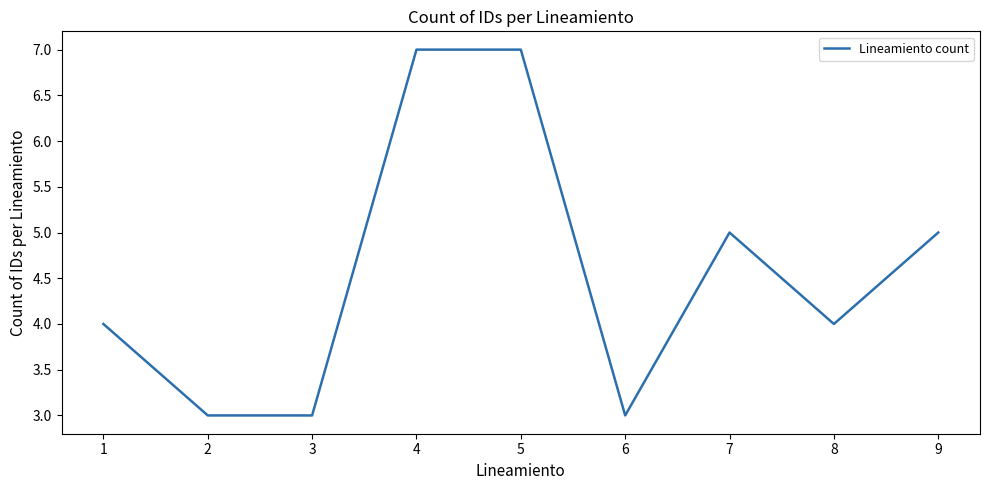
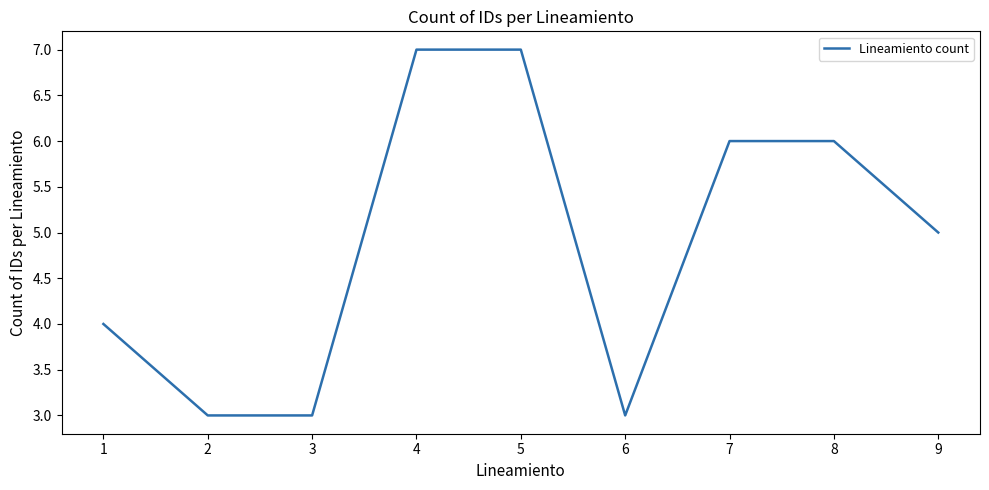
7: 5 -> 6
8: 4 -> 6
